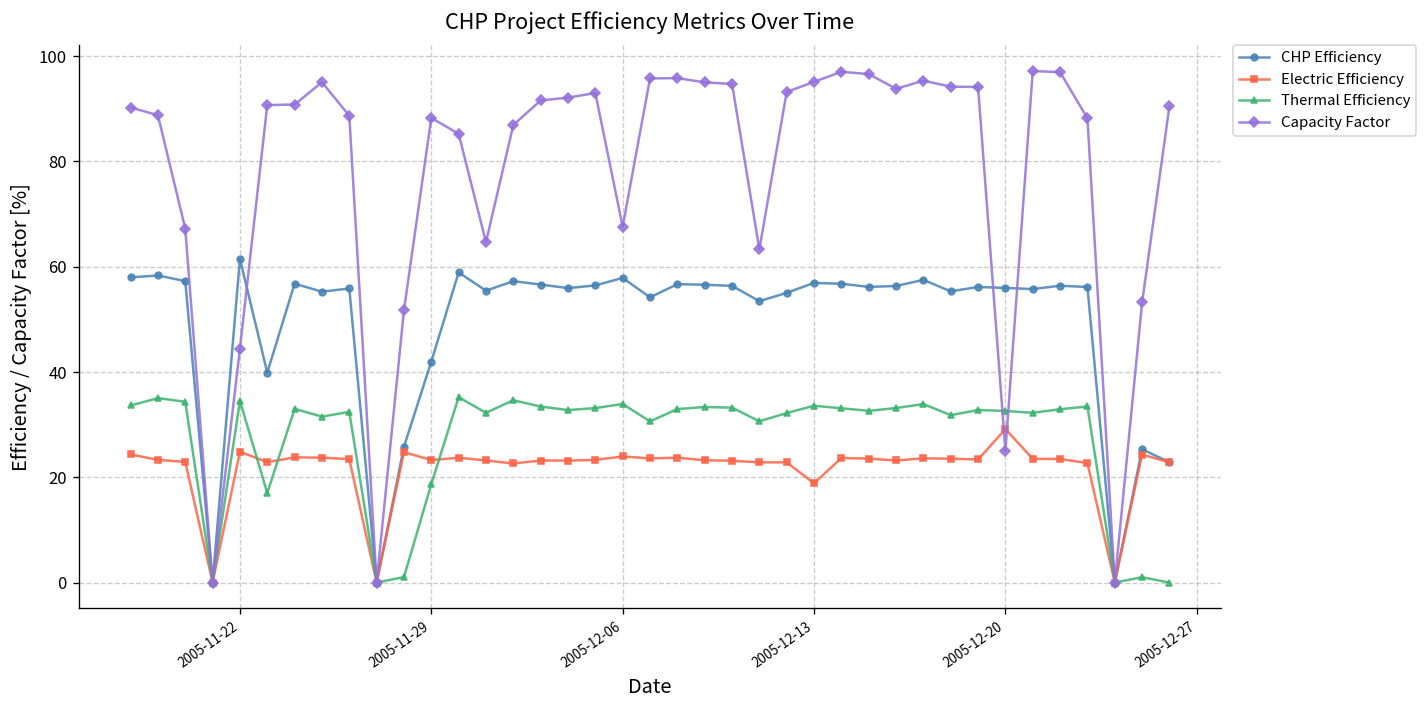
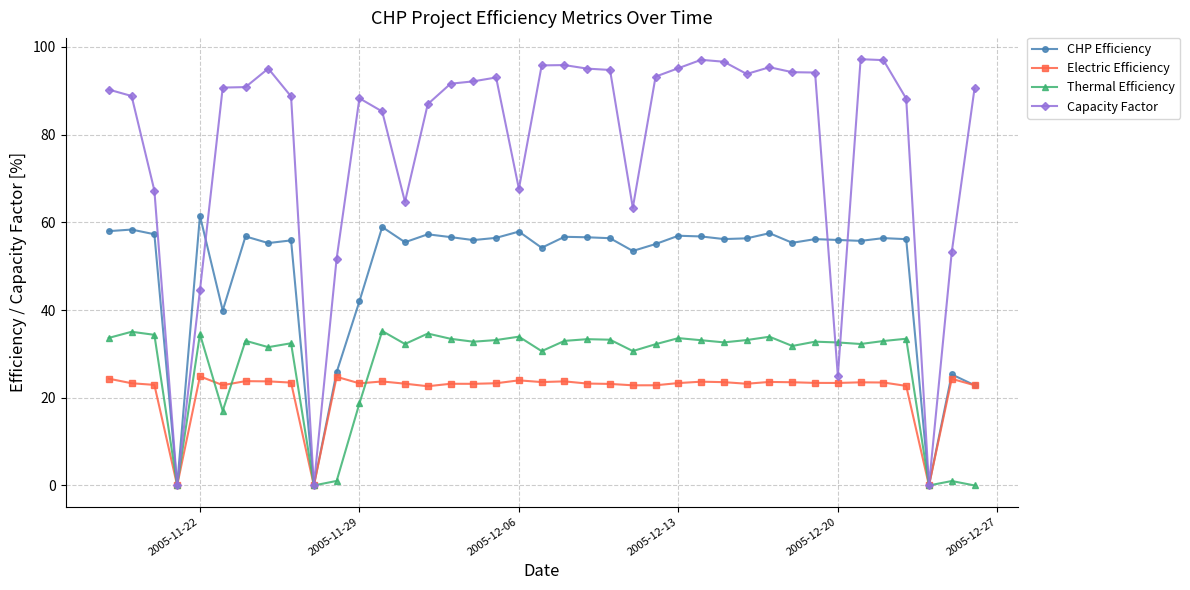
Electric Efficiency, 2005-12-13: 19 -> 23
Electric Efficiency, 2005-12-20: 29 -> 23
